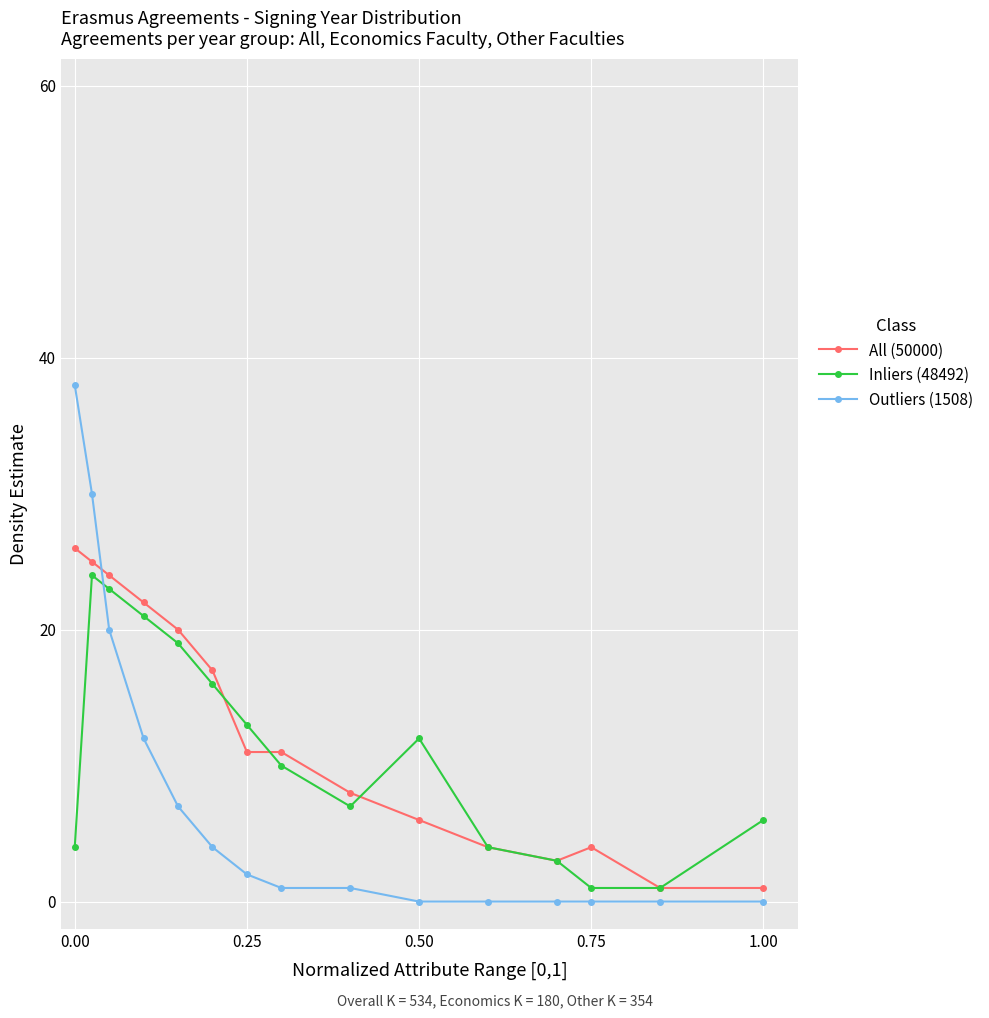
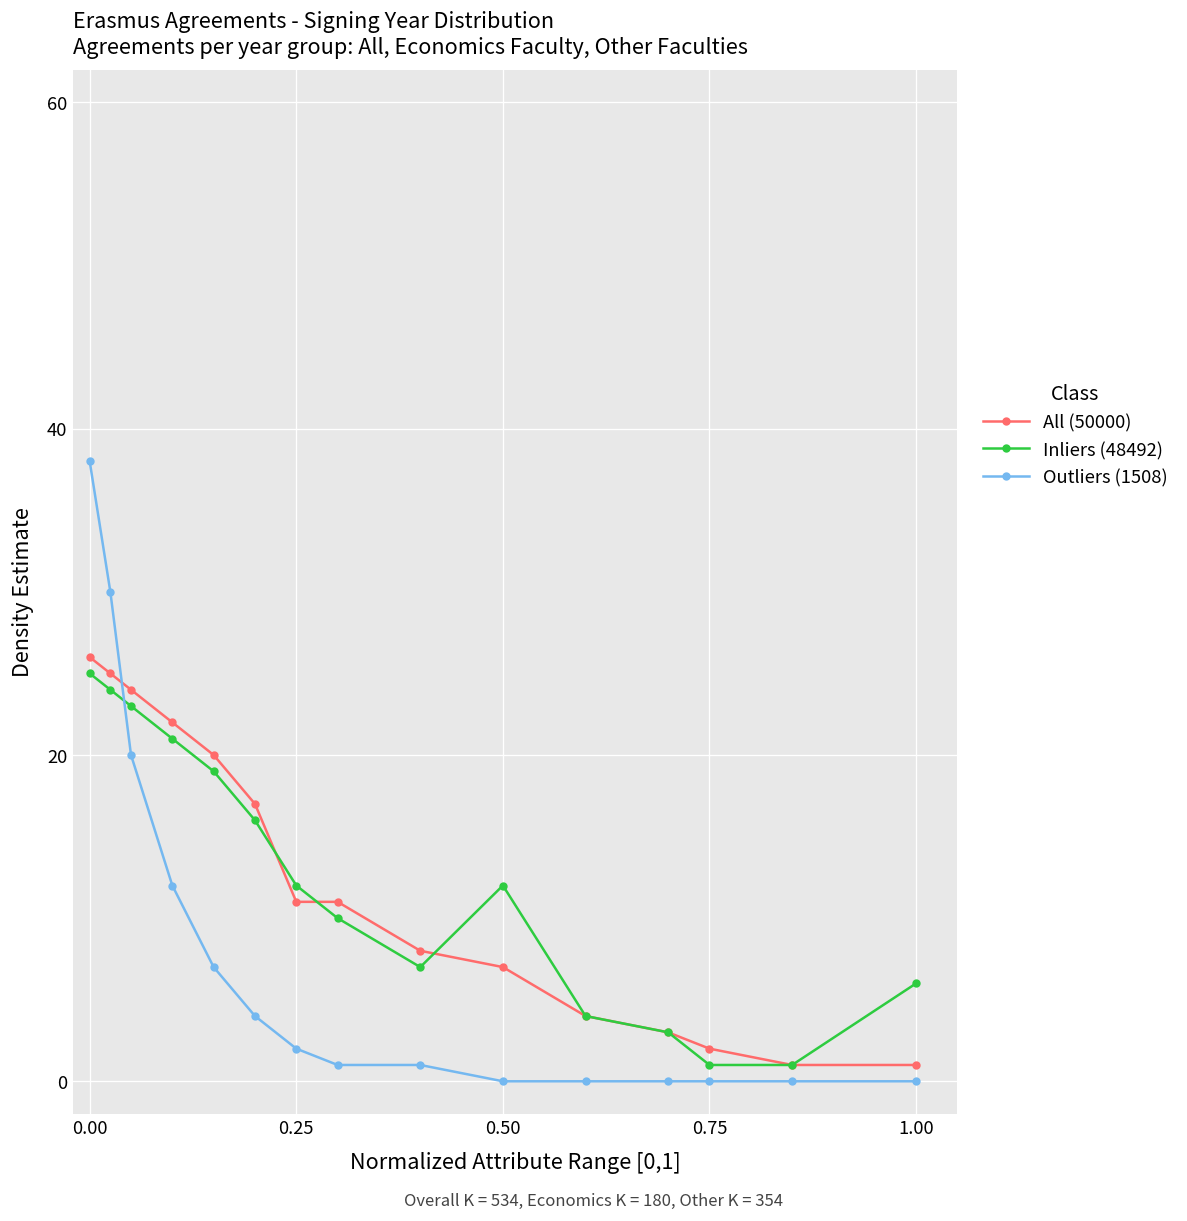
Inliers (48492), 0.00: 4 -> 25
Inliers (48492), 0.25: 13 -> 12
All (50000), 0.50: 6 -> 7
All (50000), 0.75: 4 -> 2
